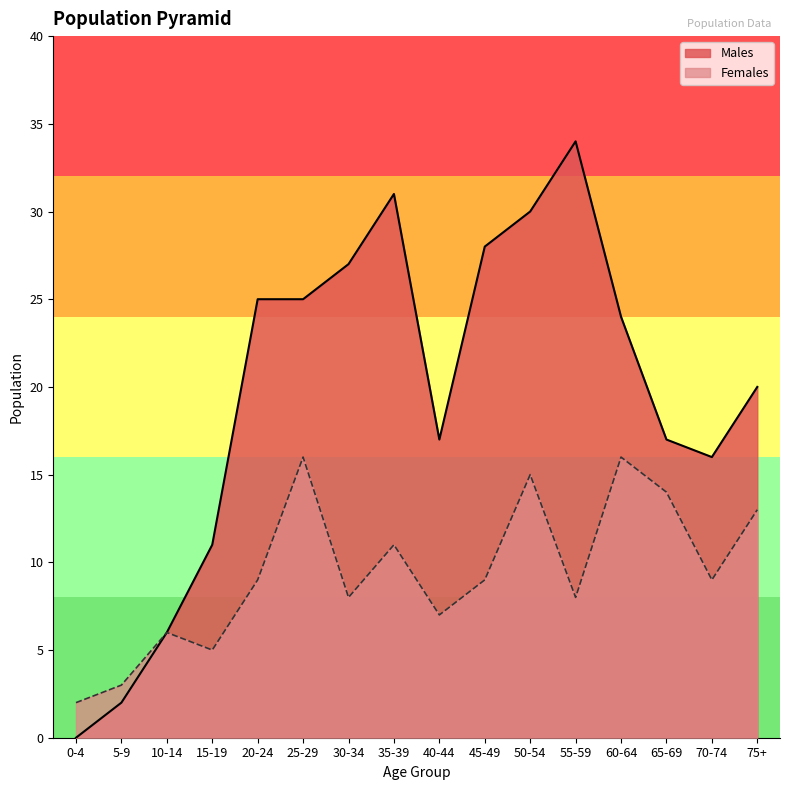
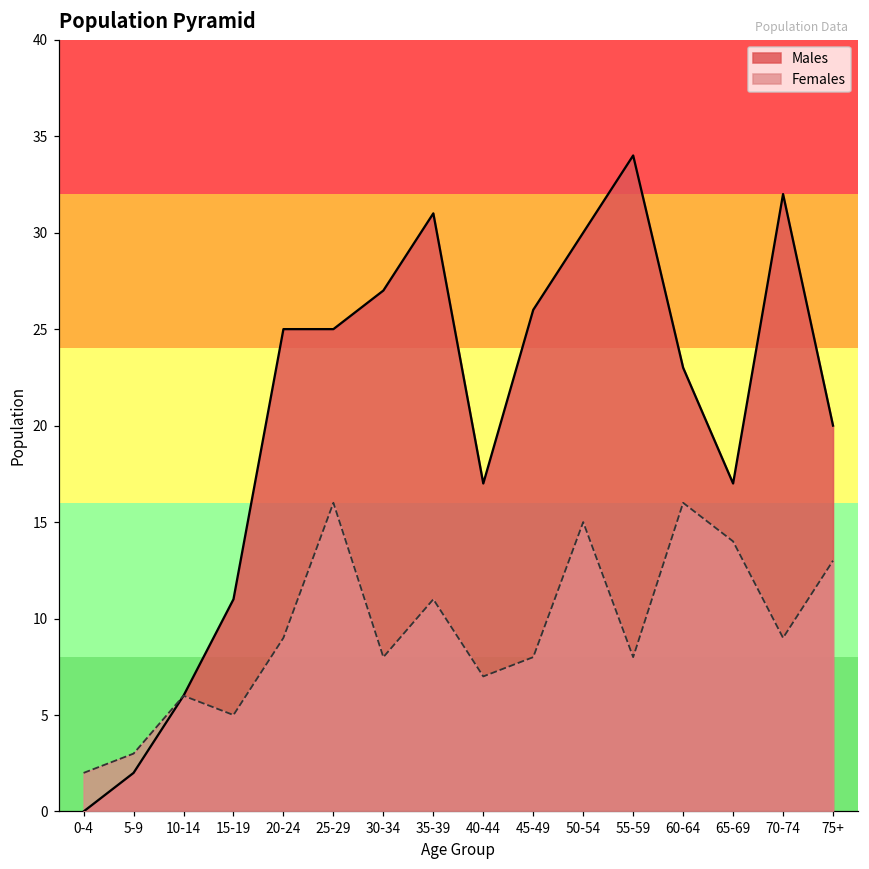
Males, 45-49: 28 -> 26
Females, 45-49: 9 -> 8
Males, 60-64: 24 -> 23
Males, 70-74: 16 -> 32
